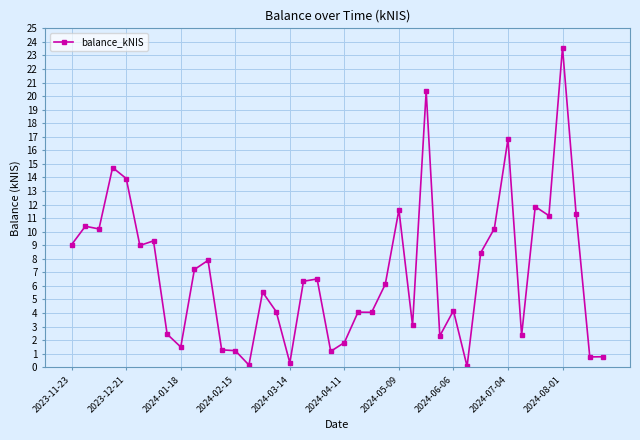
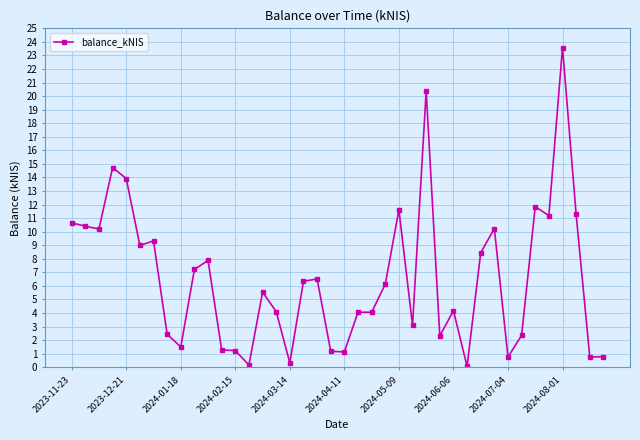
2023-11-23: 9.1 -> 10.7
2024-04-11: 1.8 -> 1.1
2024-07-04: 16.8 -> 0.8
